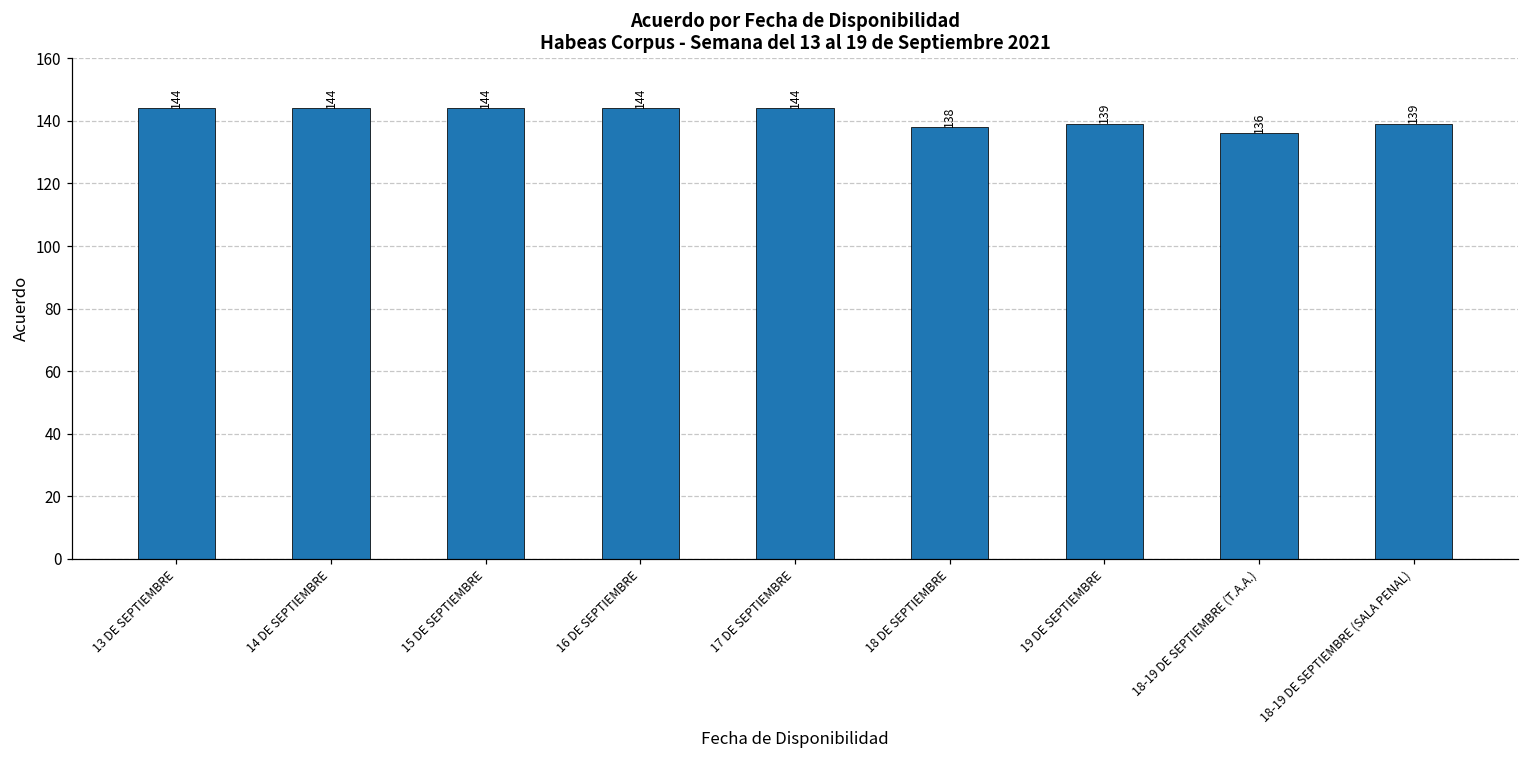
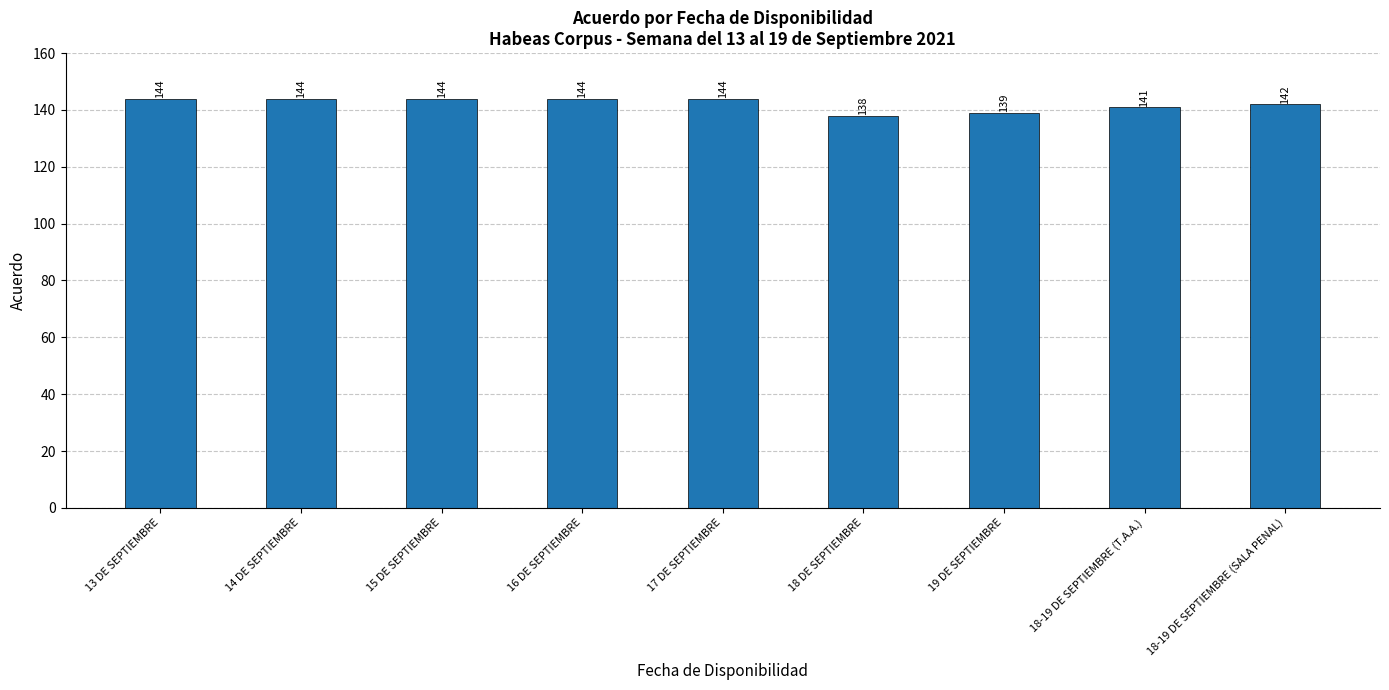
18-19 DE SEPTIEMBRE (T.A.A.): 136 -> 141
18-19 DE SEPTIEMBRE (SALA PENAL): 139 -> 142
